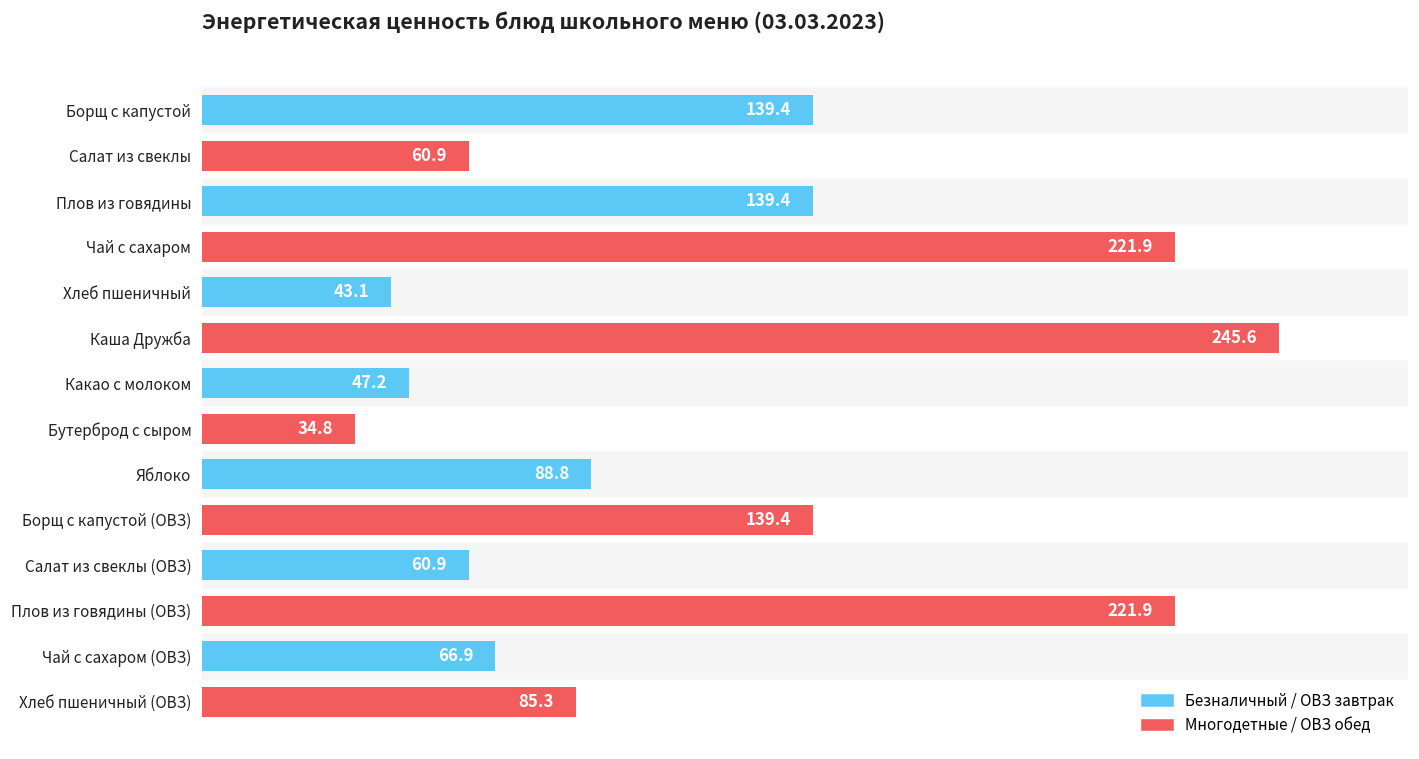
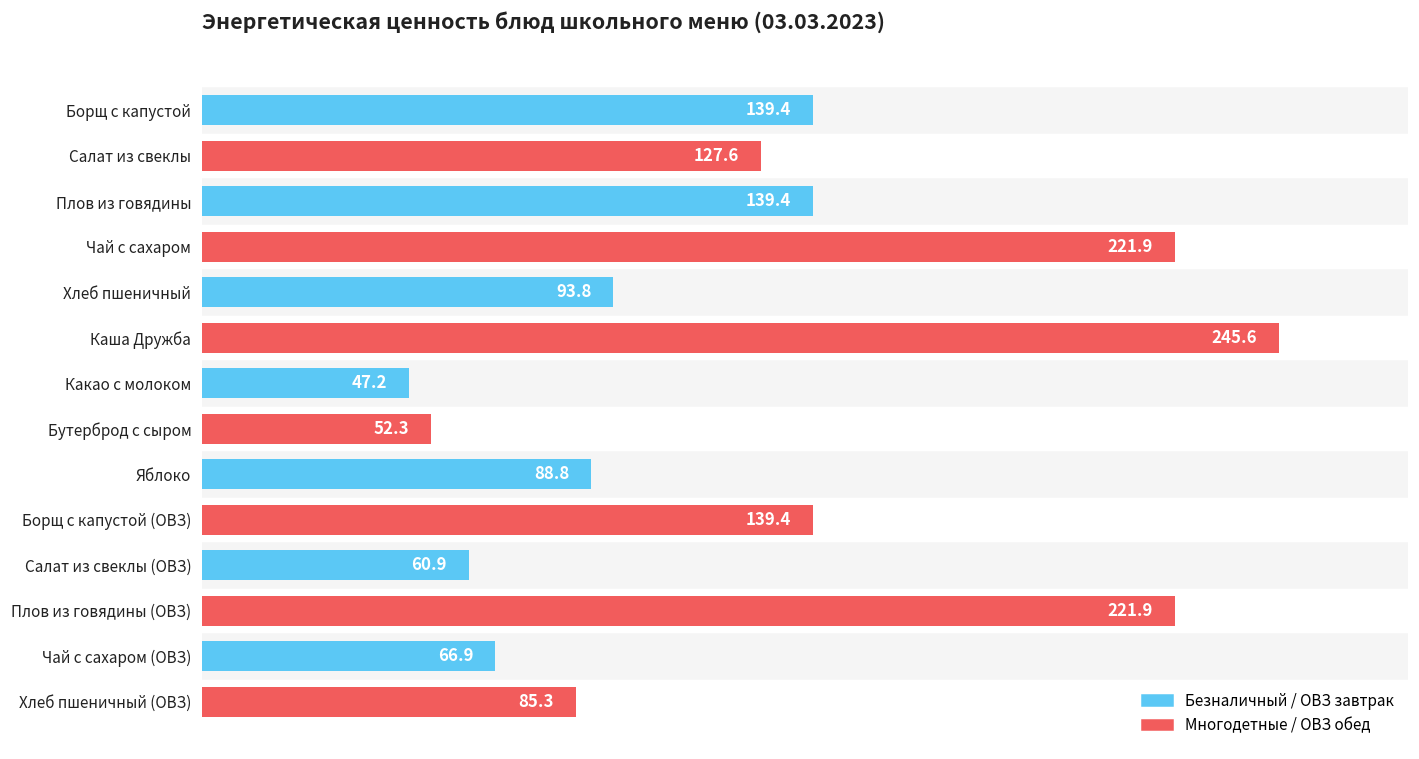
Салат из свеклы: 60.9 -> 127.6
Хлеб пшеничный: 43.1 -> 93.8
Бутерброд с сыром: 34.8 -> 52.3
